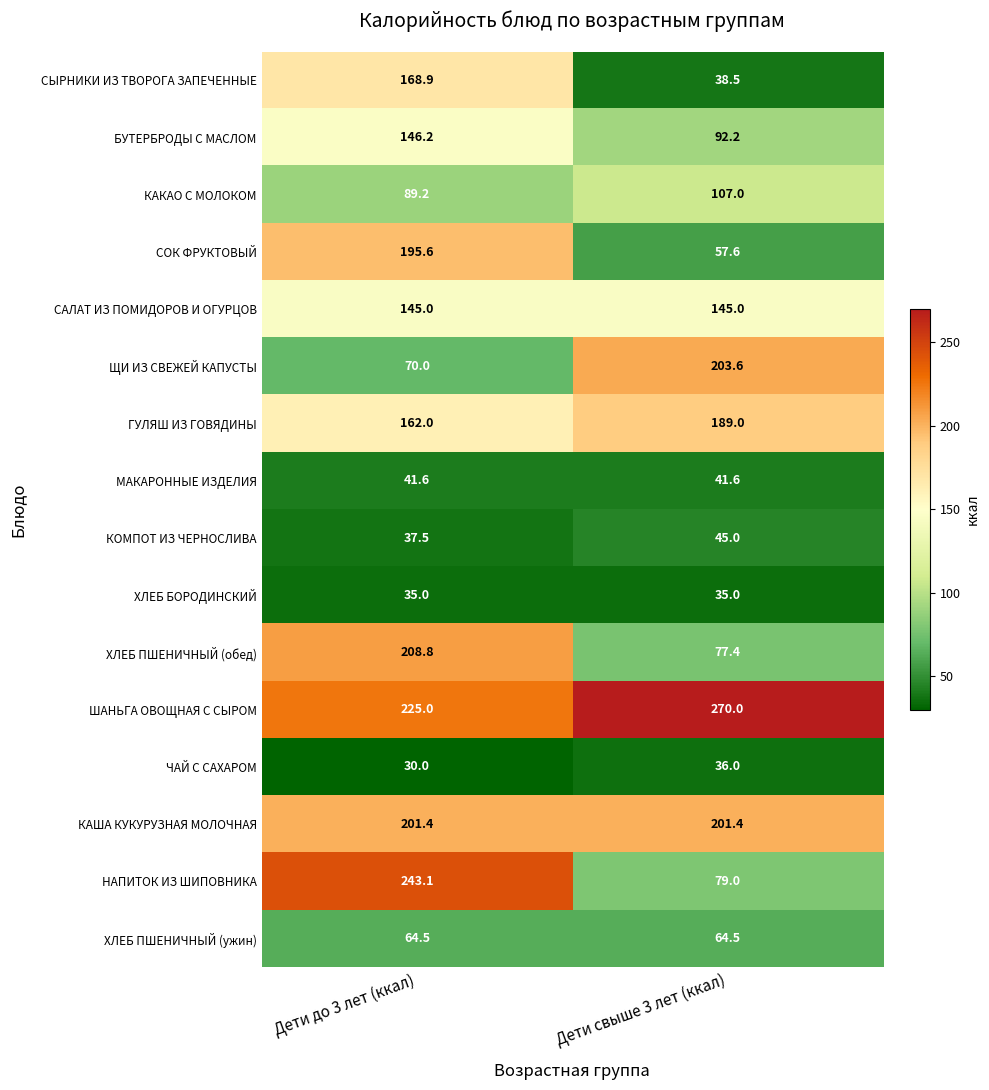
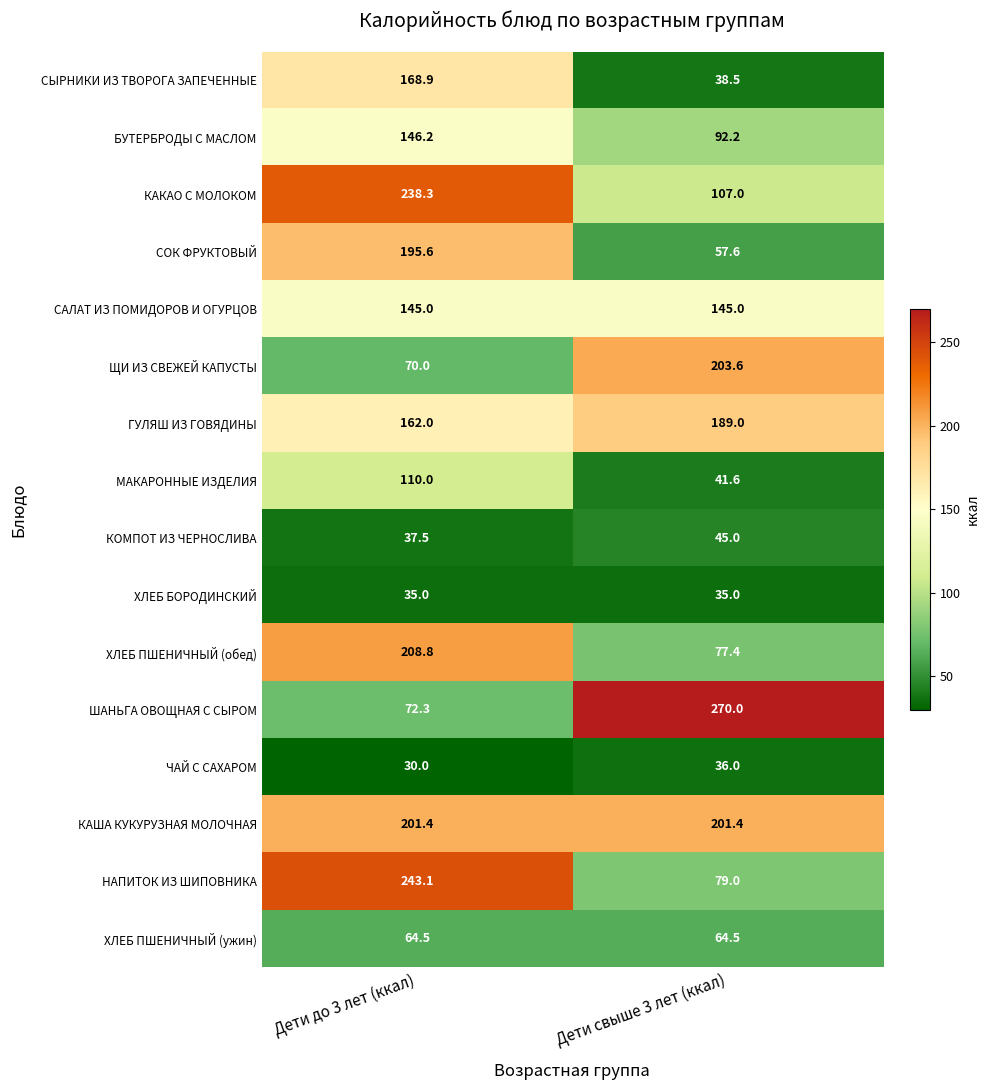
КАКАО С МОЛОКОМ, Дети до 3 лет (ккал): 89.2 -> 238.3
МАКАРОННЫЕ ИЗДЕЛИЯ, Дети до 3 лет (ккал): 41.6 -> 110.0
ШАНЬГА ОВОЩНАЯ С СЫРОМ, Дети до 3 лет (ккал): 225.0 -> 72.3
